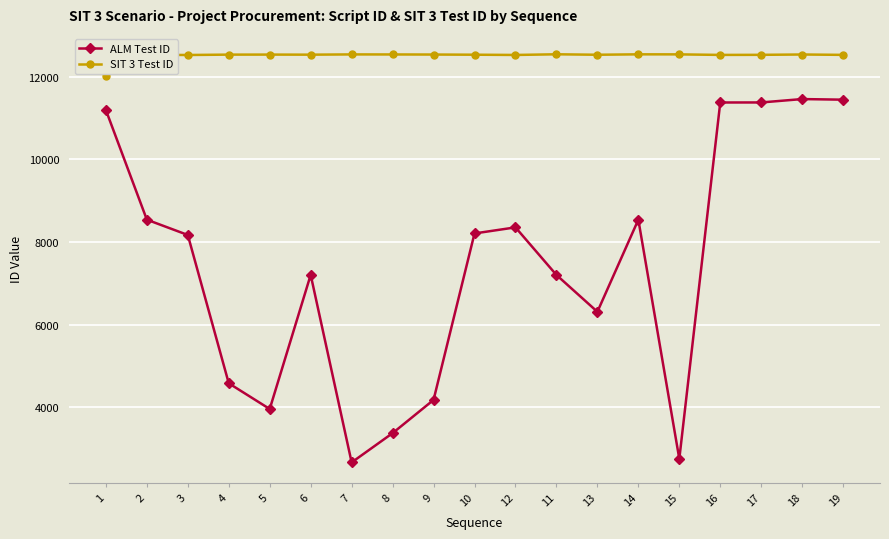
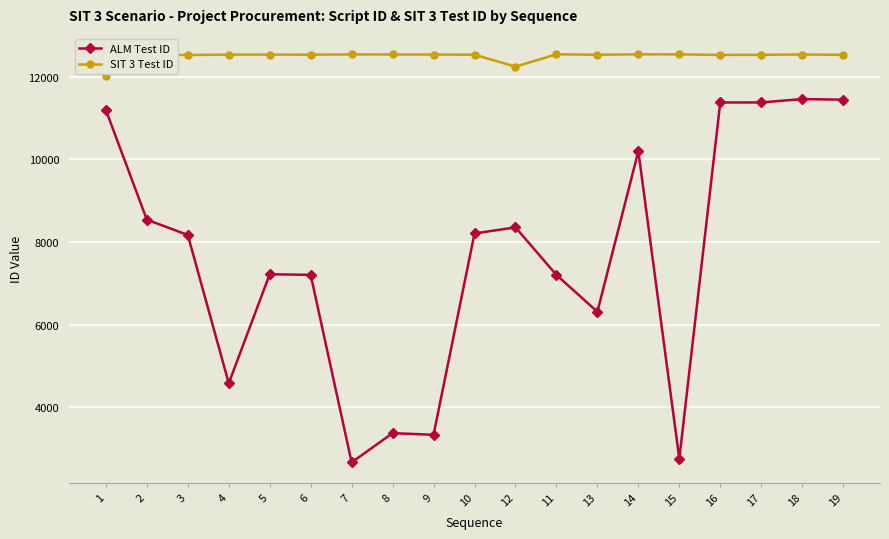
ALM Test ID, 5: 4000 -> 7200
ALM Test ID, 9: 4200 -> 3300
SIT 3 Test ID, 12: 12500 -> 12200
ALM Test ID, 14: 8500 -> 10200
